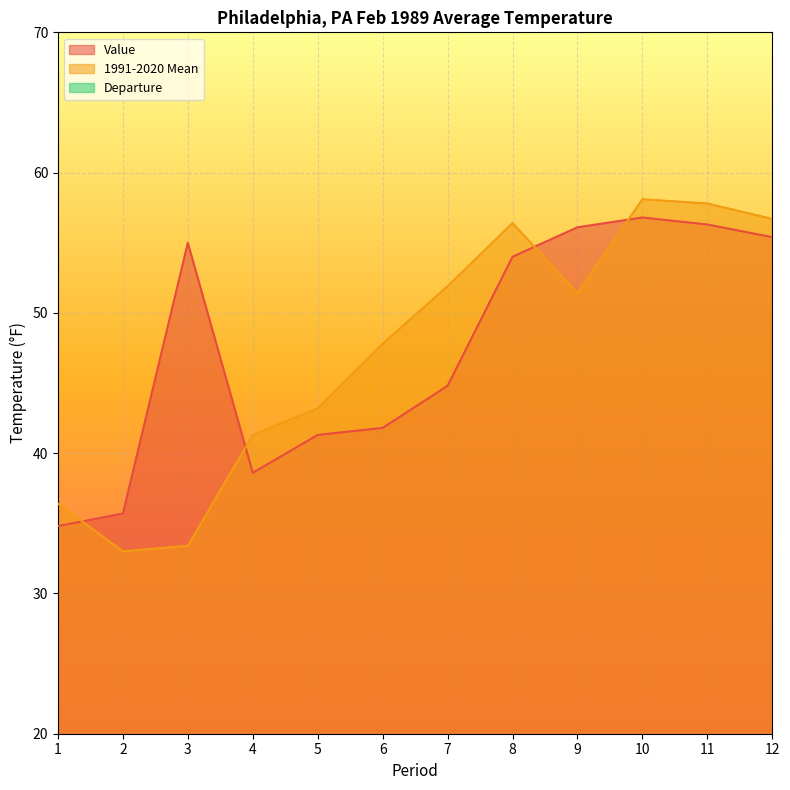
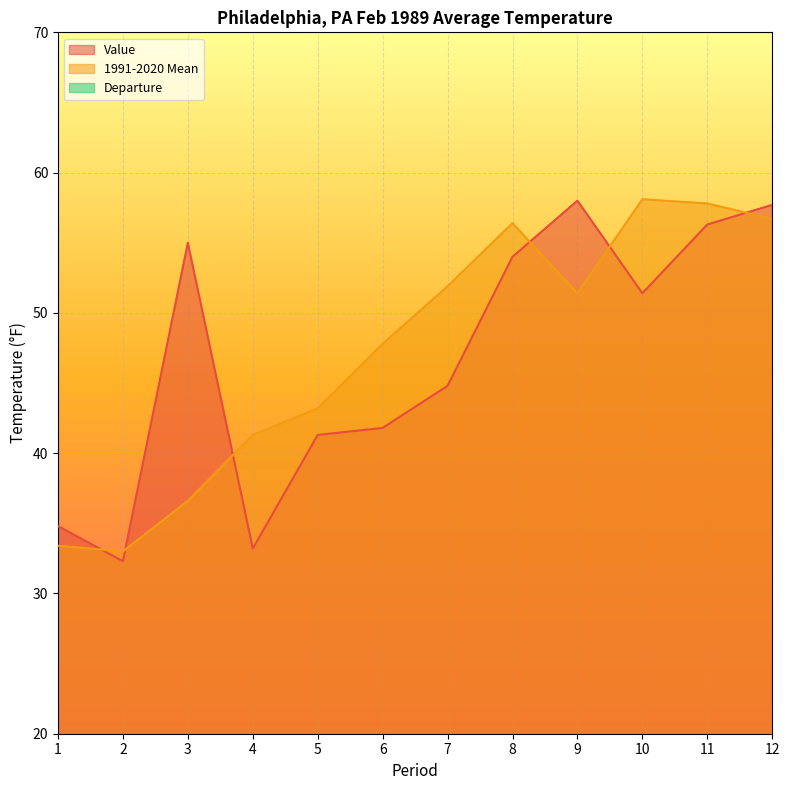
1991-2020 Mean, 1: 36.4 -> 33.4
Value, 2: 35.7 -> 32.3
1991-2020 Mean, 3: 33.4 -> 36.6
Value, 4: 38.6 -> 33.2
Value, 9: 56.1 -> 58.0
Value, 10: 56.8 -> 51.4
Value, 12: 55.4 -> 57.7
